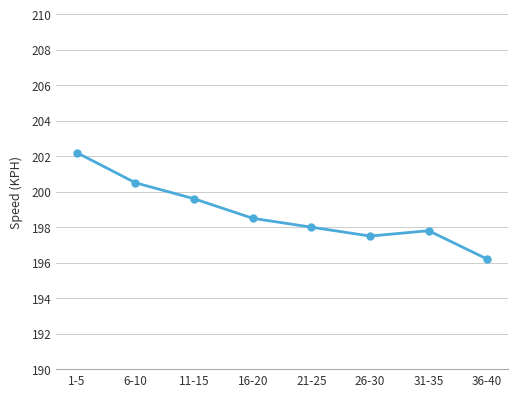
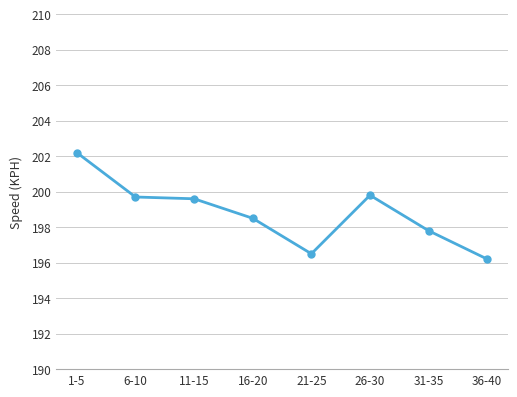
6-10: 200.5 -> 199.7
21-25: 198.0 -> 196.5
26-30: 197.5 -> 199.8
